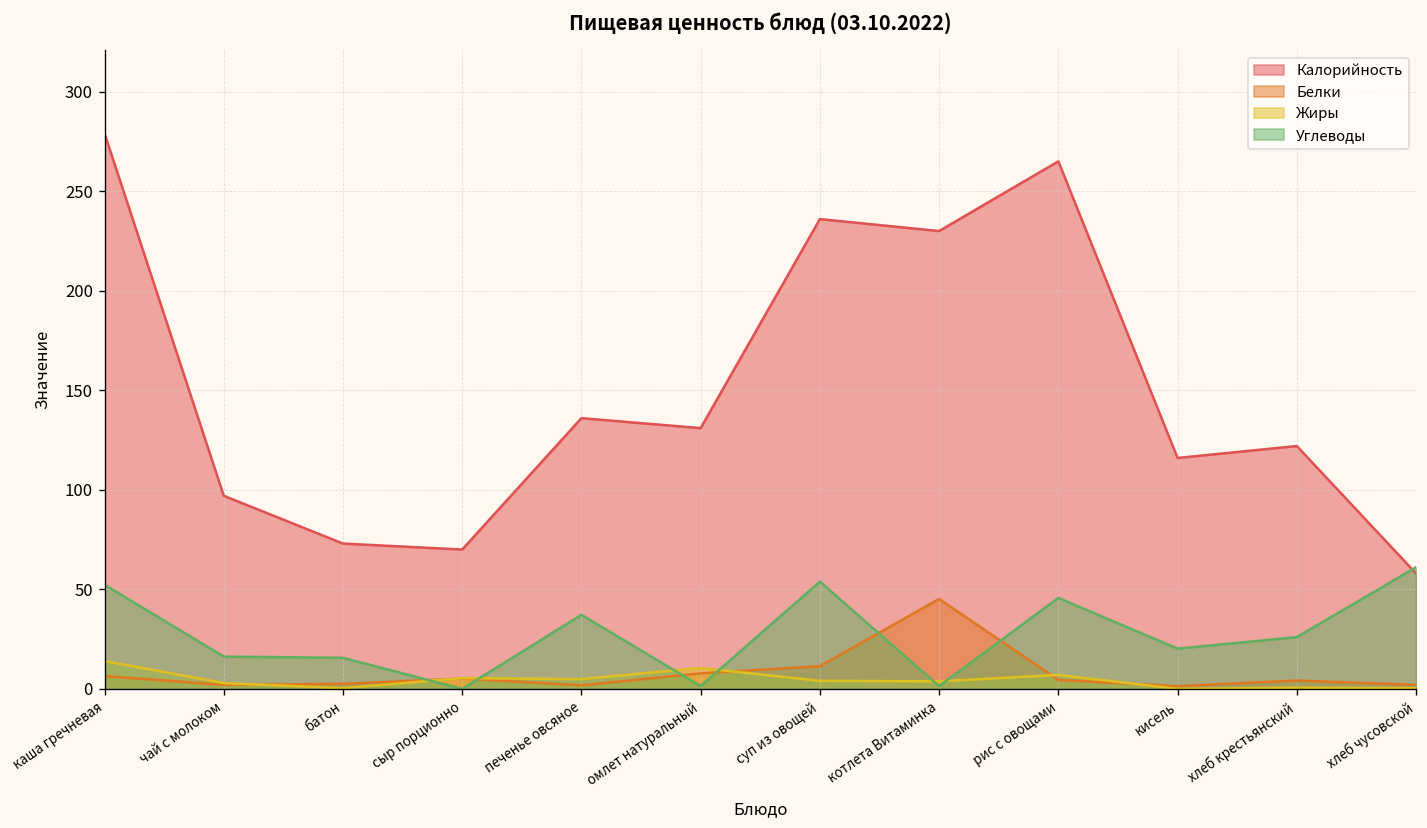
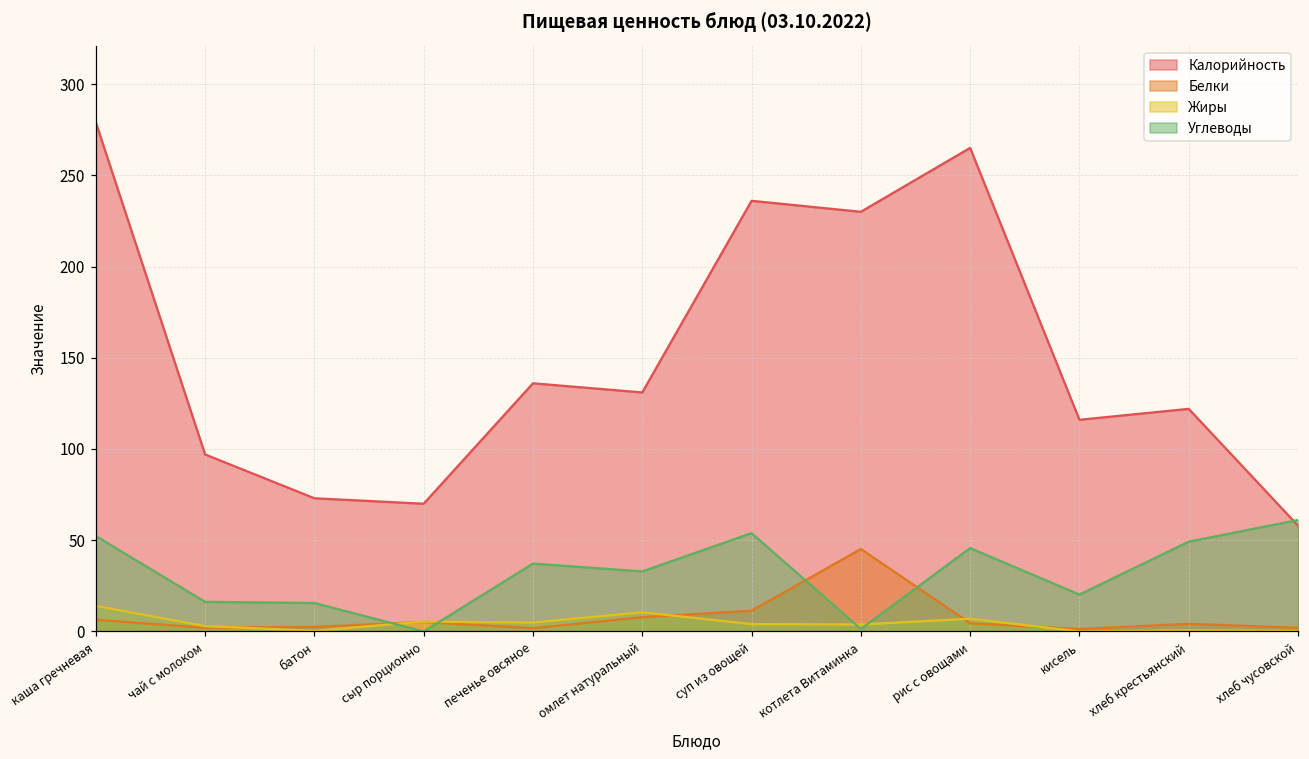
Углеводы, омлет натуральный: 1 -> 33
Углеводы, хлеб крестьянский: 26 -> 49
